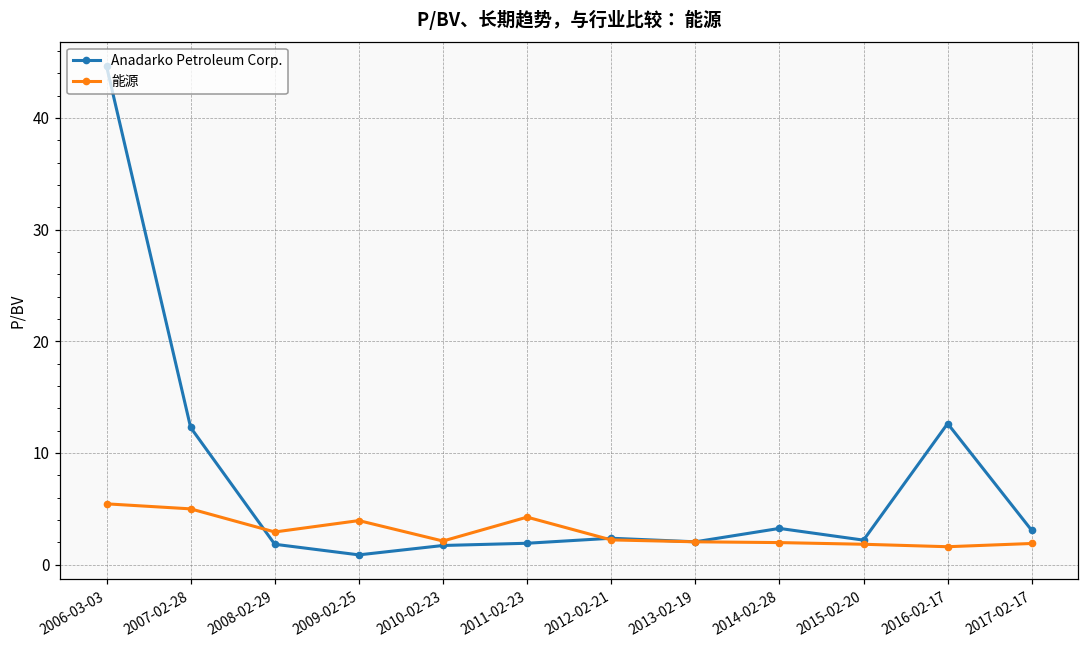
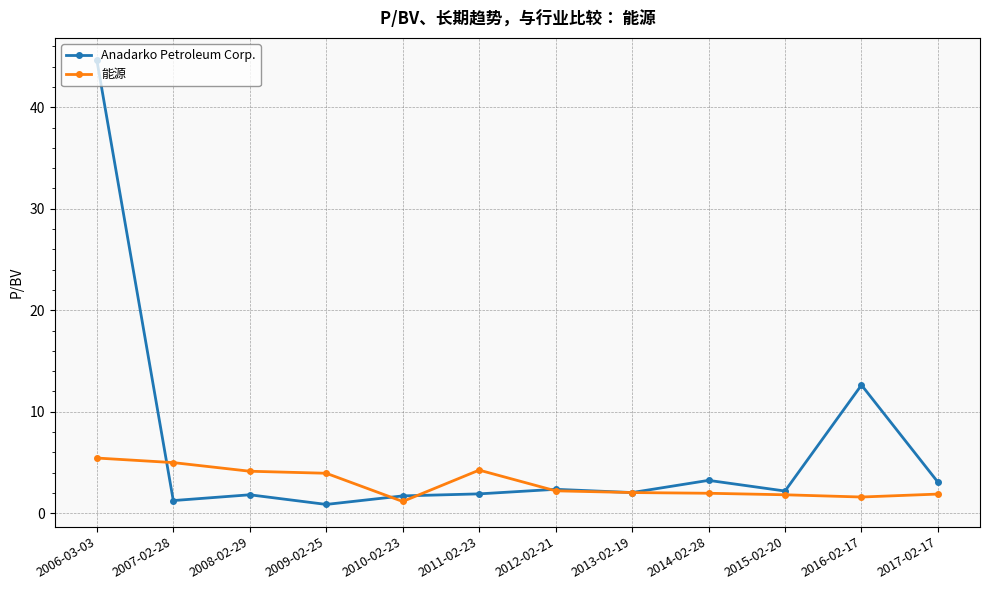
Anadarko Petroleum Corp., 2007-02-28: 12.3 -> 1.3
能源, 2008-02-29: 2.9 -> 4.1
能源, 2010-02-23: 2.1 -> 1.2
